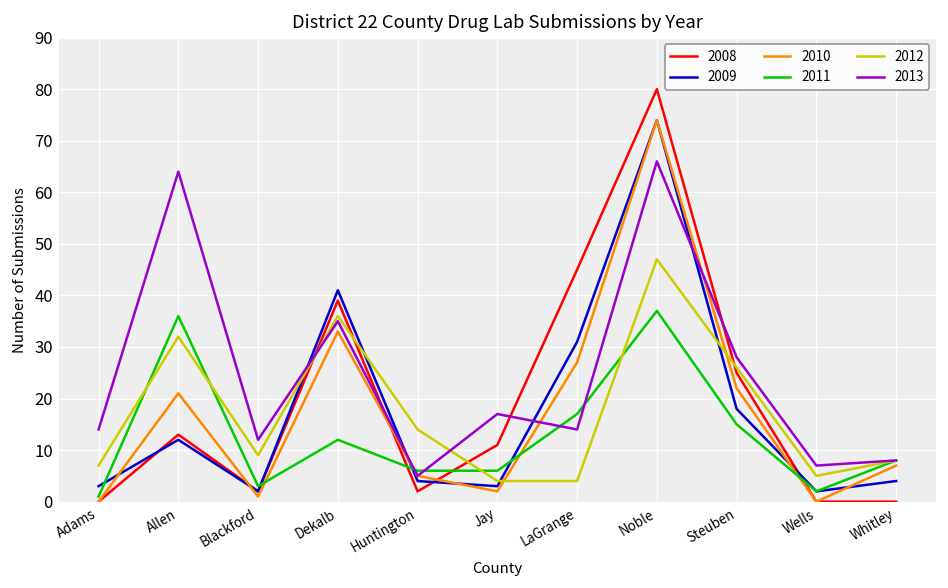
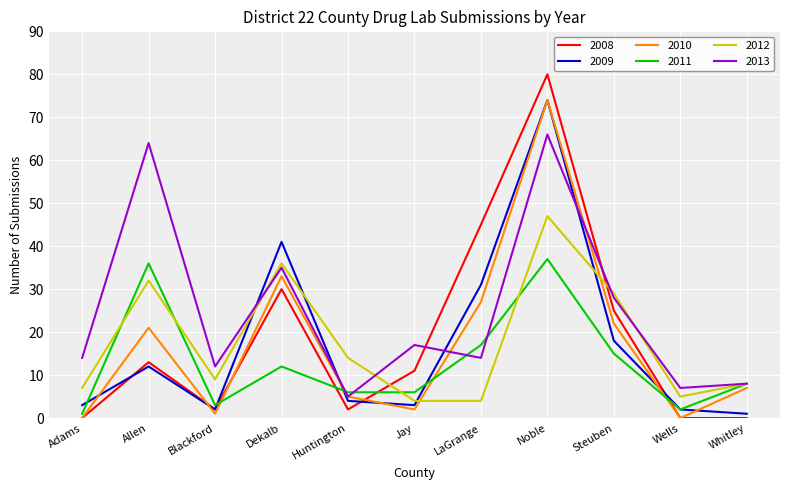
2008, Dekalb: 39 -> 30
2012, Steuben: 26 -> 29
2009, Whitley: 4 -> 1
